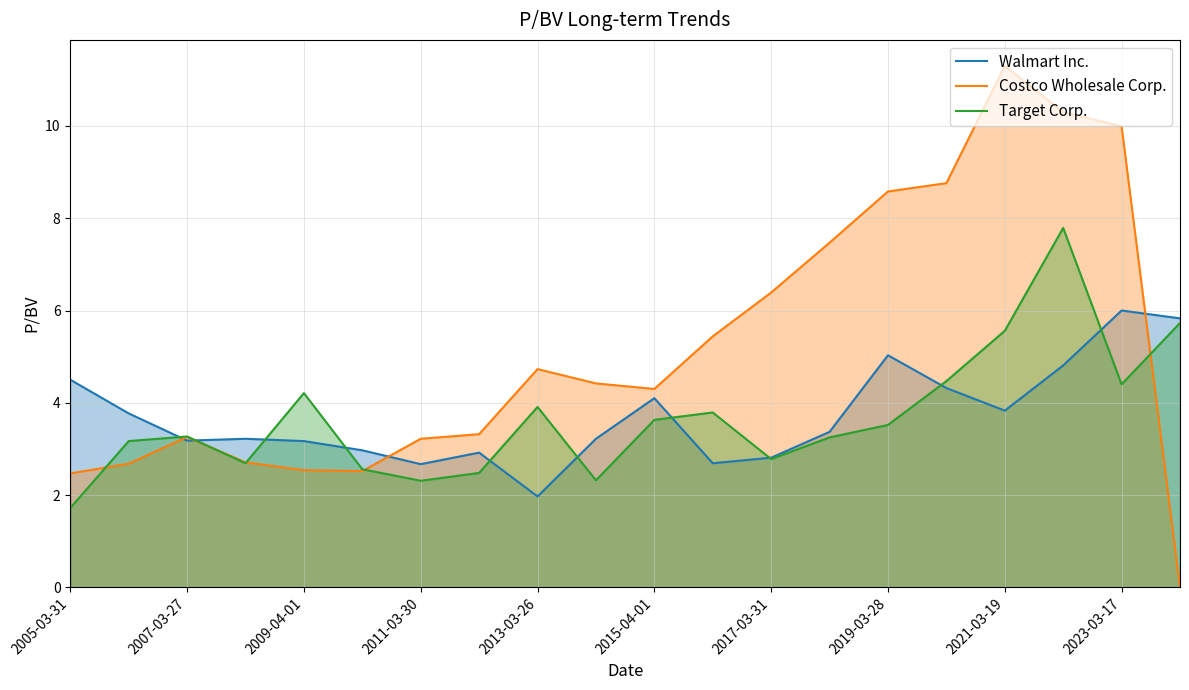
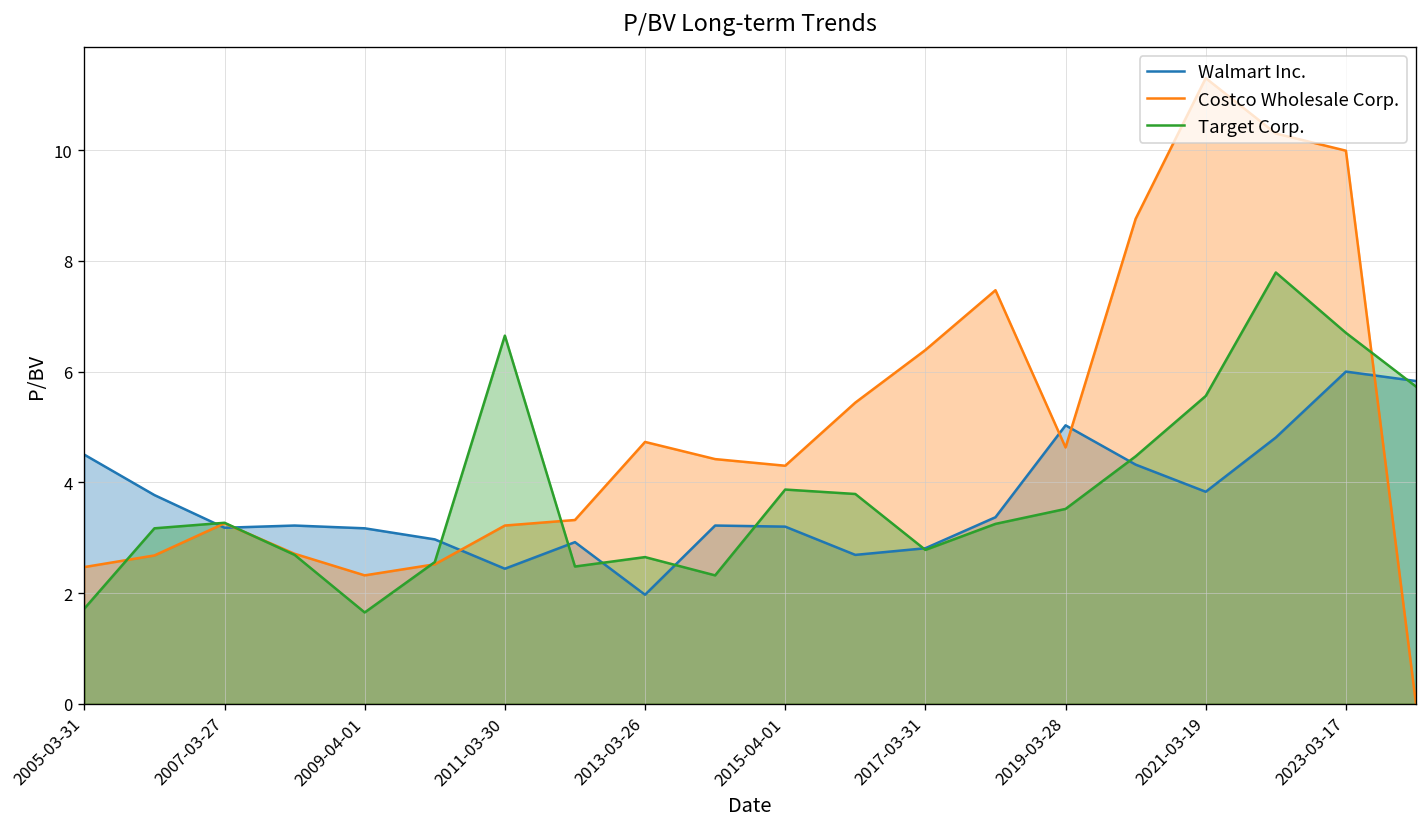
Costco Wholesale Corp., 2009-04-01: 2.5 -> 2.3
Target Corp., 2009-04-01: 4.2 -> 1.7
Walmart Inc., 2011-03-30: 2.7 -> 2.4
Target Corp., 2011-03-30: 2.3 -> 6.7
Target Corp., 2013-03-26: 3.9 -> 2.7
Walmart Inc., 2015-04-01: 4.1 -> 3.2
Target Corp., 2015-04-01: 3.6 -> 3.9
Costco Wholesale Corp., 2019-03-28: 8.6 -> 4.6
Target Corp., 2023-03-17: 4.4 -> 6.7
